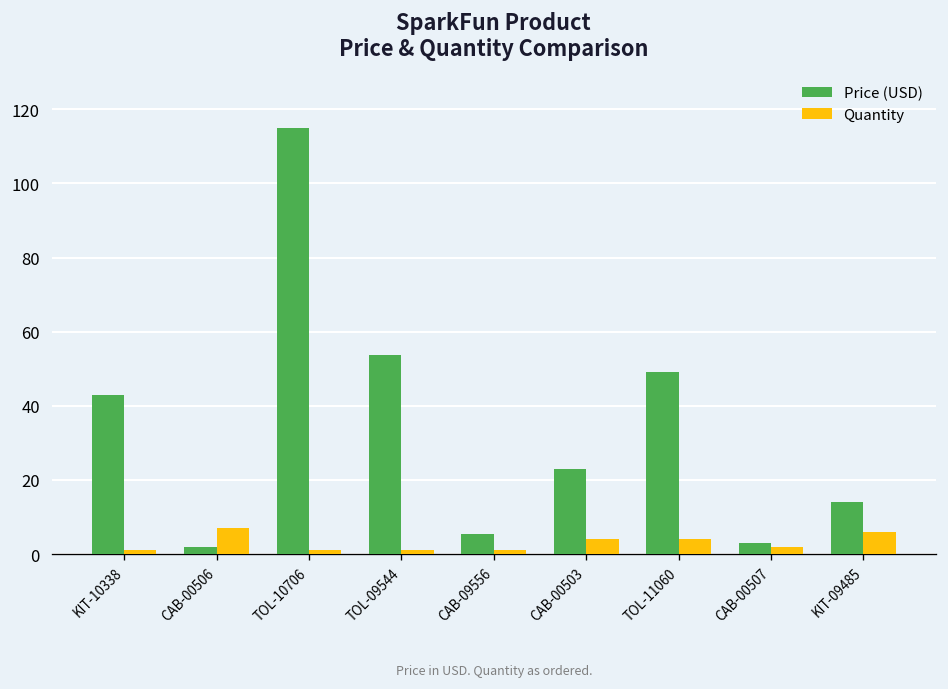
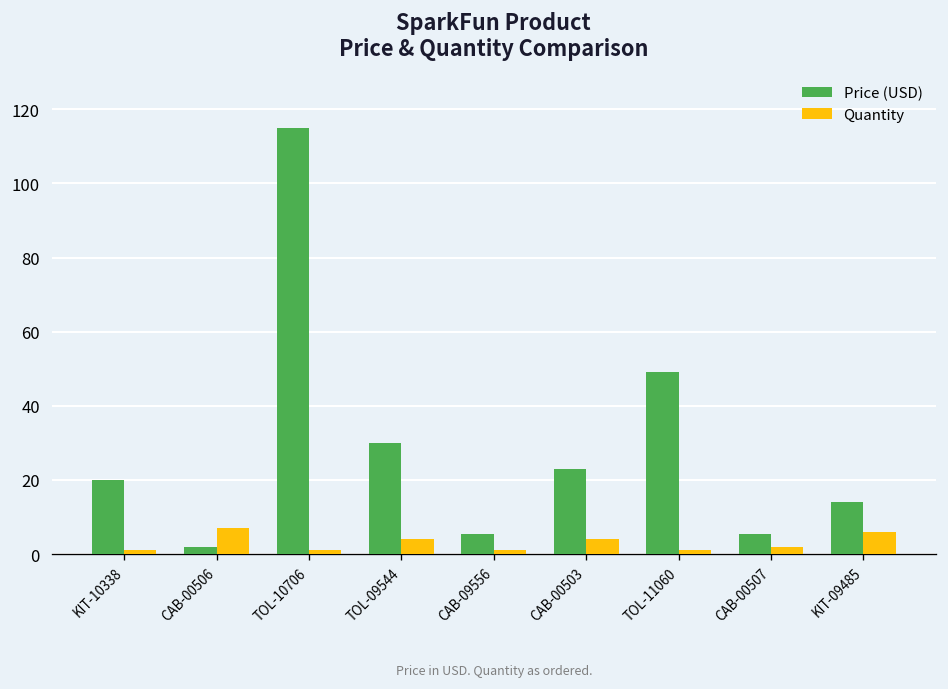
Price (USD), KIT-10338: 43 -> 20
Price (USD), TOL-09544: 54 -> 30
Quantity, TOL-09544: 1 -> 4
Quantity, TOL-11060: 4 -> 1
Price (USD), CAB-00507: 3 -> 6
